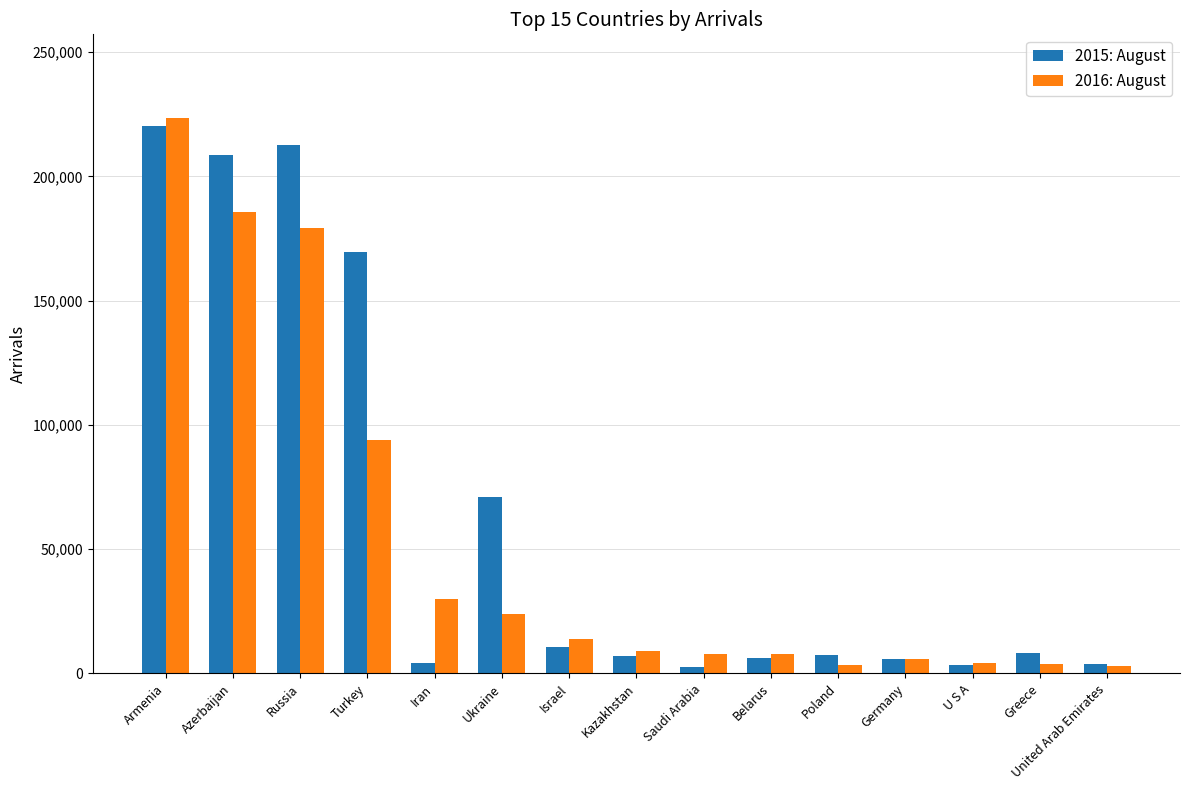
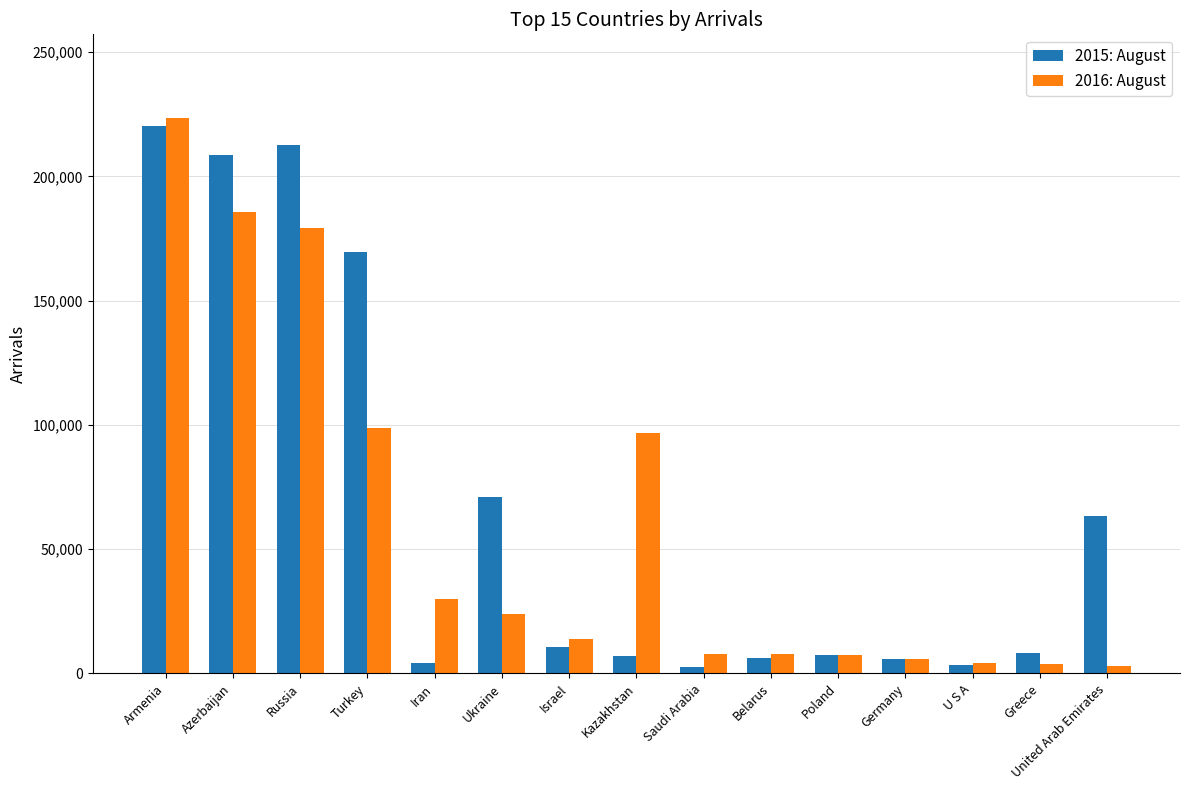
2016: August, Turkey: 94,000 -> 99,000
2016: August, Kazakhstan: 9,000 -> 97,000
2016: August, Poland: 4,000 -> 7,000
2015: August, United Arab Emirates: 4,000 -> 63,000
